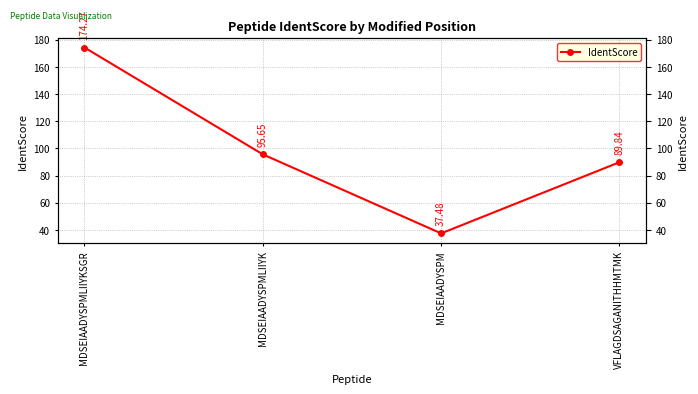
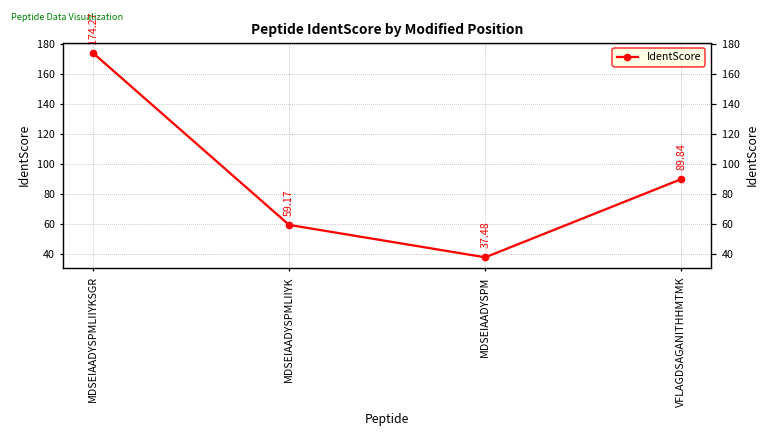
MDSEIAADYSPMLIIYK: 95.65 -> 59.17
